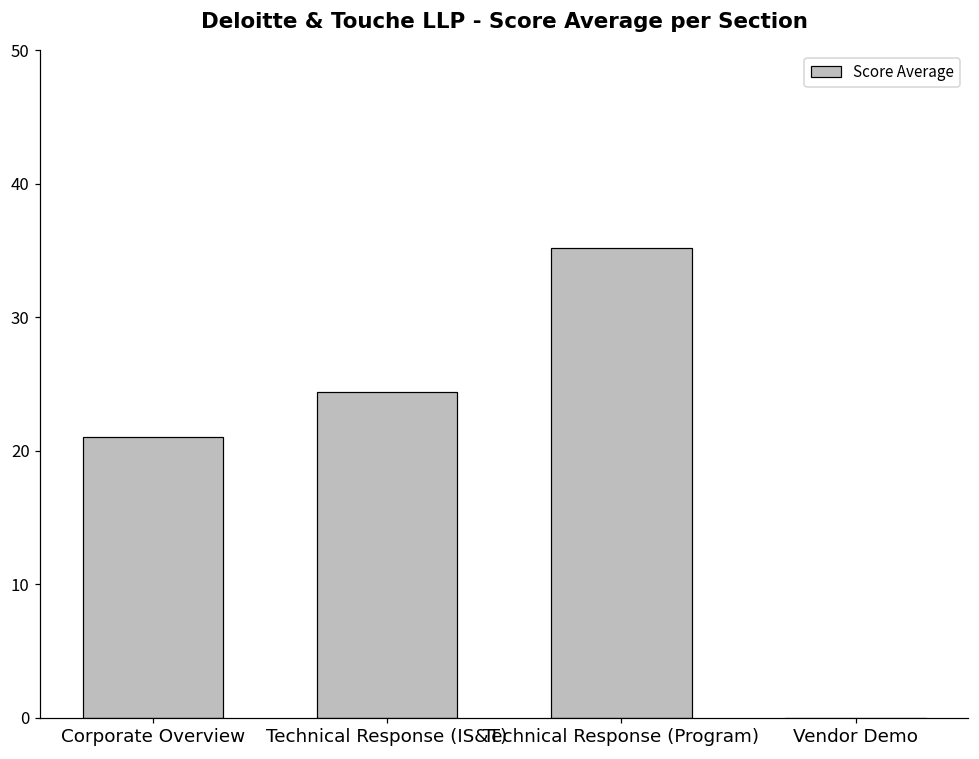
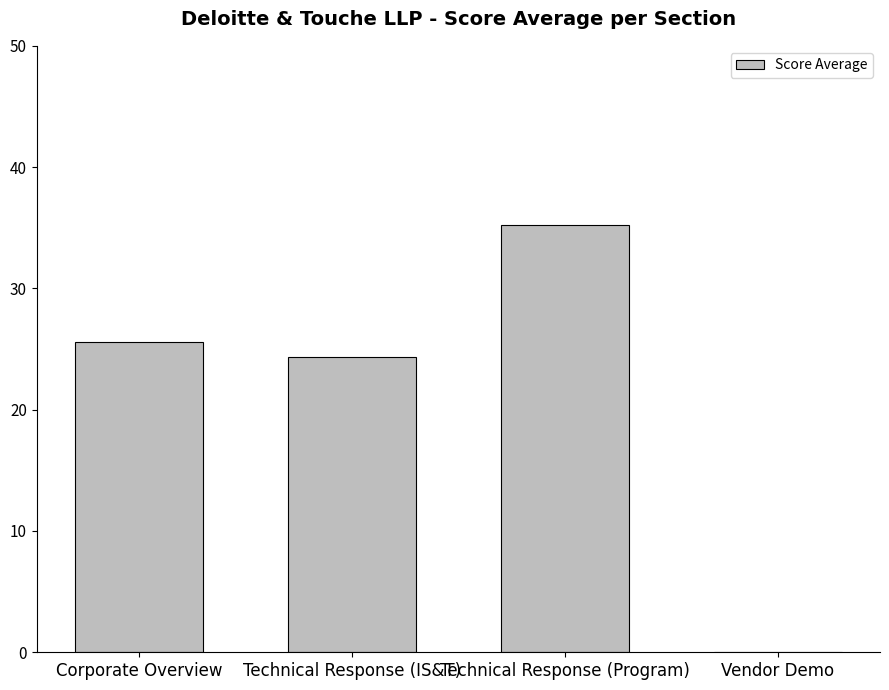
Corporate Overview: 21.0 -> 25.6
